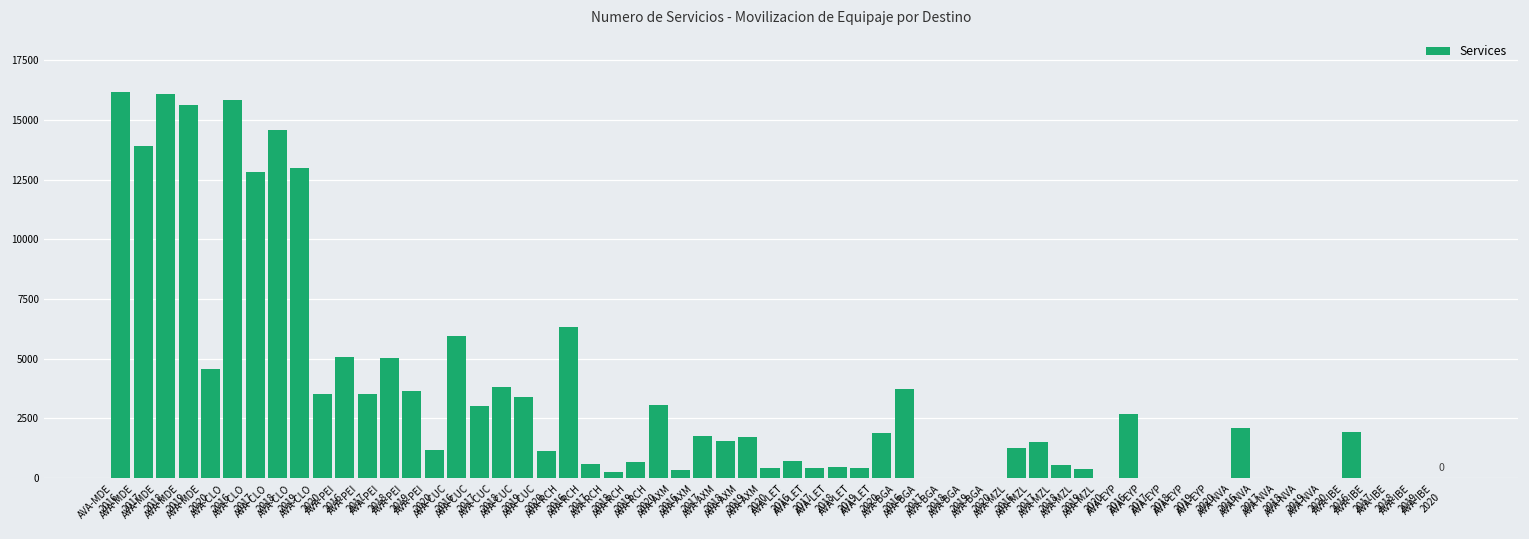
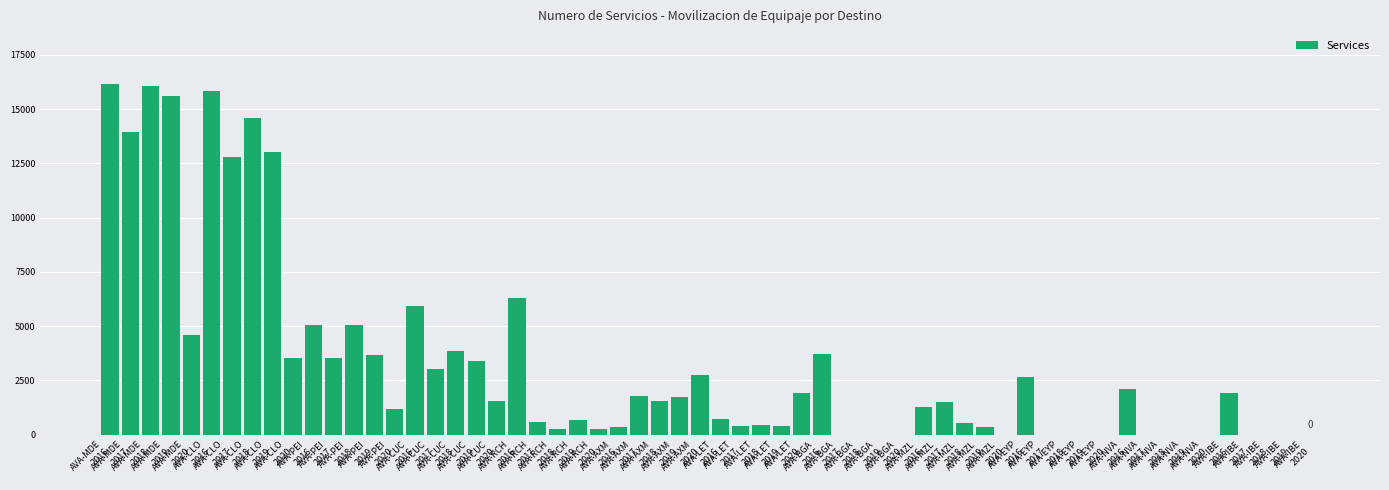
AVA-CUC 2020: 1100 -> 1600
AVA-RCH 2020: 3100 -> 200
AVA-AXM 2020: 400 -> 2700
